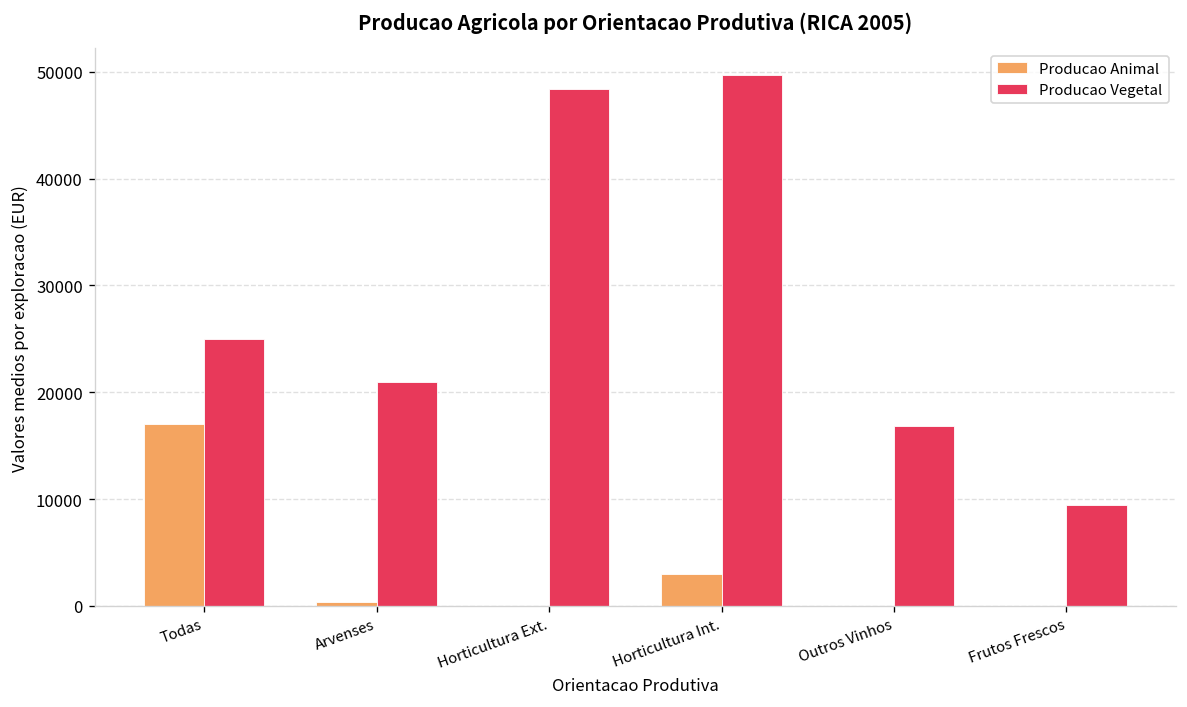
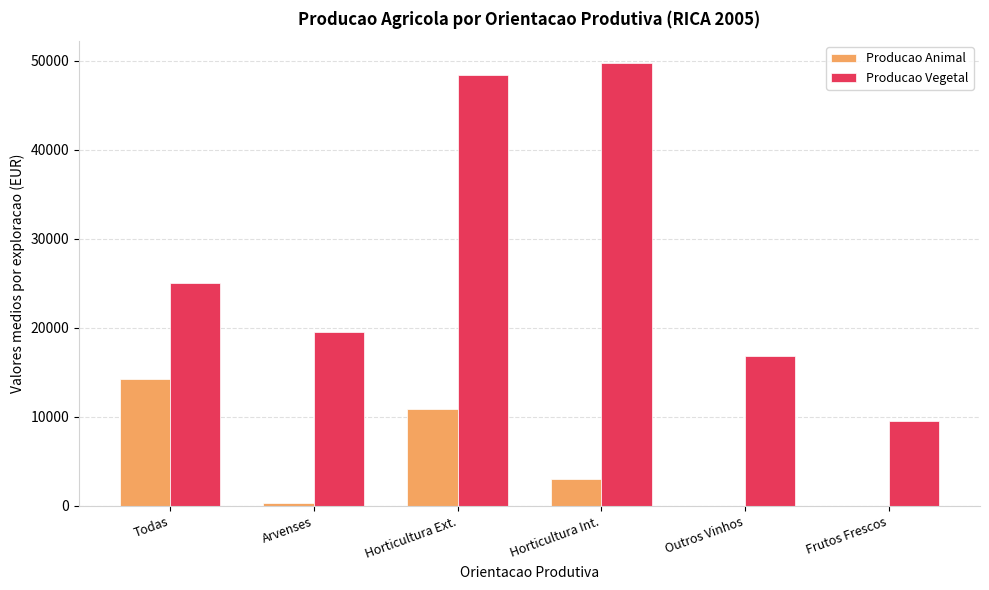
Producao Animal, Todas: 17000 -> 14000
Producao Vegetal, Arvenses: 21000 -> 19000
Producao Animal, Horticultura Ext.: 0 -> 11000
